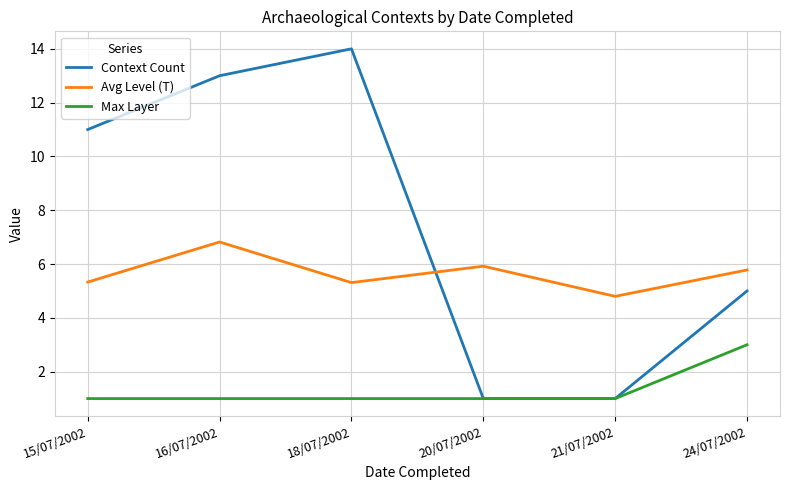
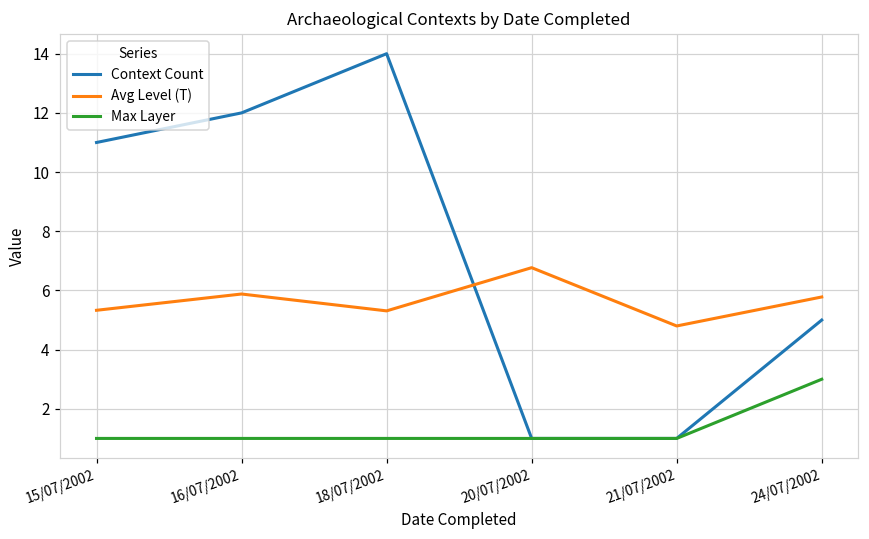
Context Count, 16/07/2002: 13 -> 12
Avg Level (T), 16/07/2002: 6.8 -> 5.9
Avg Level (T), 20/07/2002: 5.9 -> 6.8
